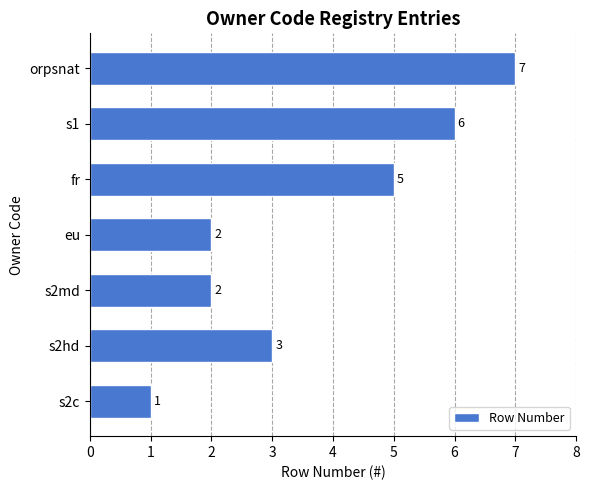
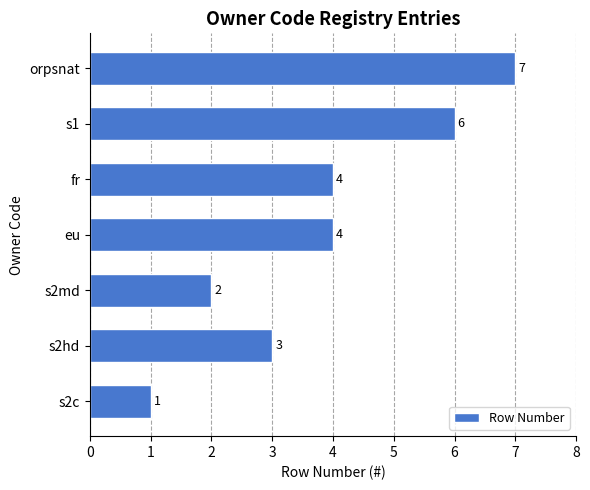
fr: 5 -> 4
eu: 2 -> 4
